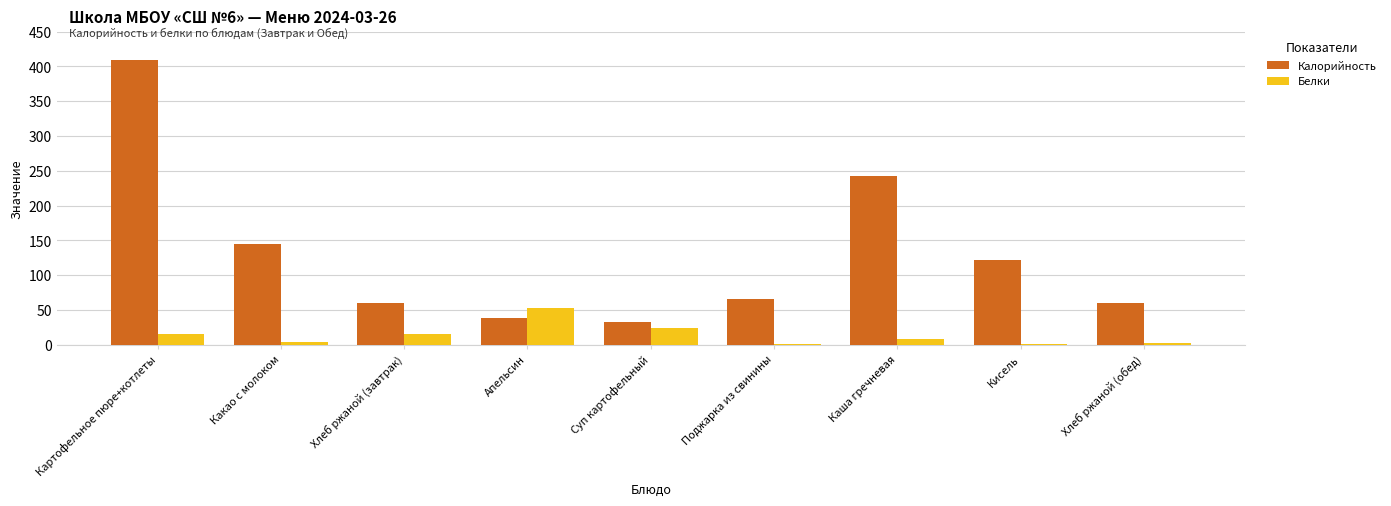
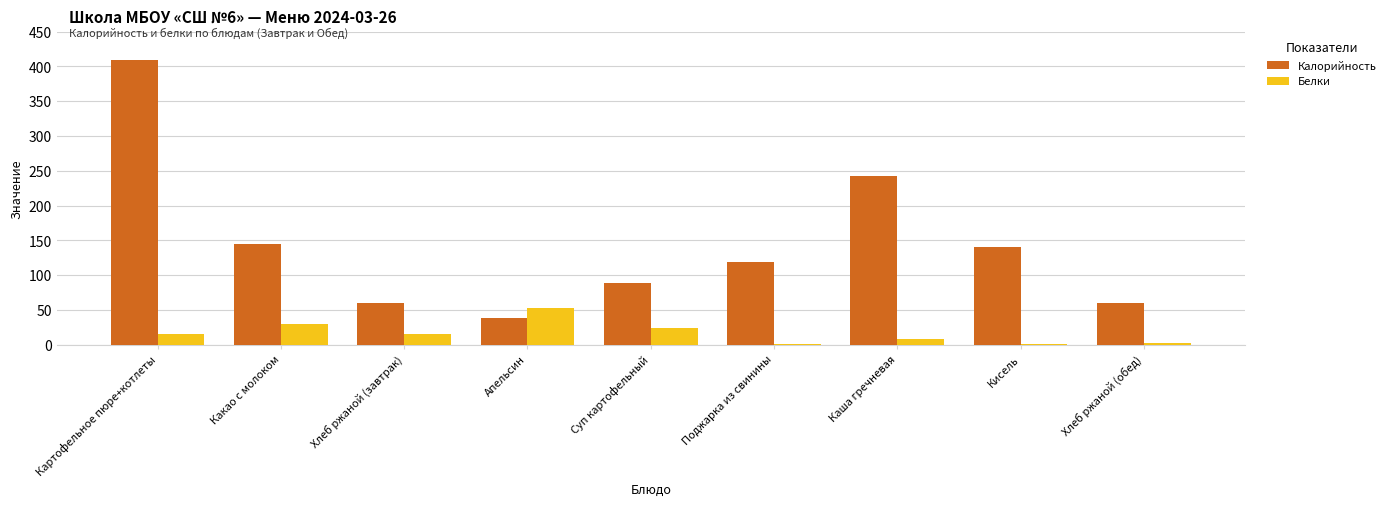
Белки, Какао с молоком: 0 -> 30
Калорийность, Суп картофельный: 30 -> 90
Калорийность, Поджарка из свинины: 70 -> 120
Калорийность, Кисель: 120 -> 140
